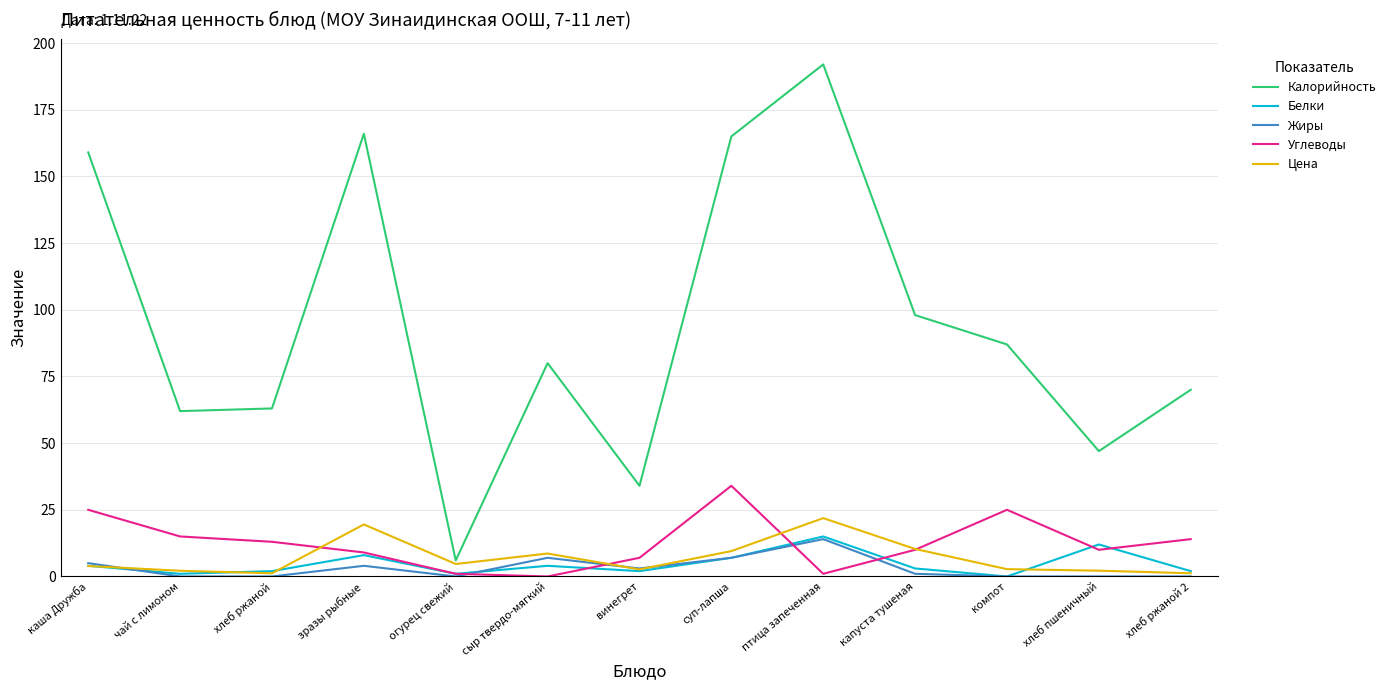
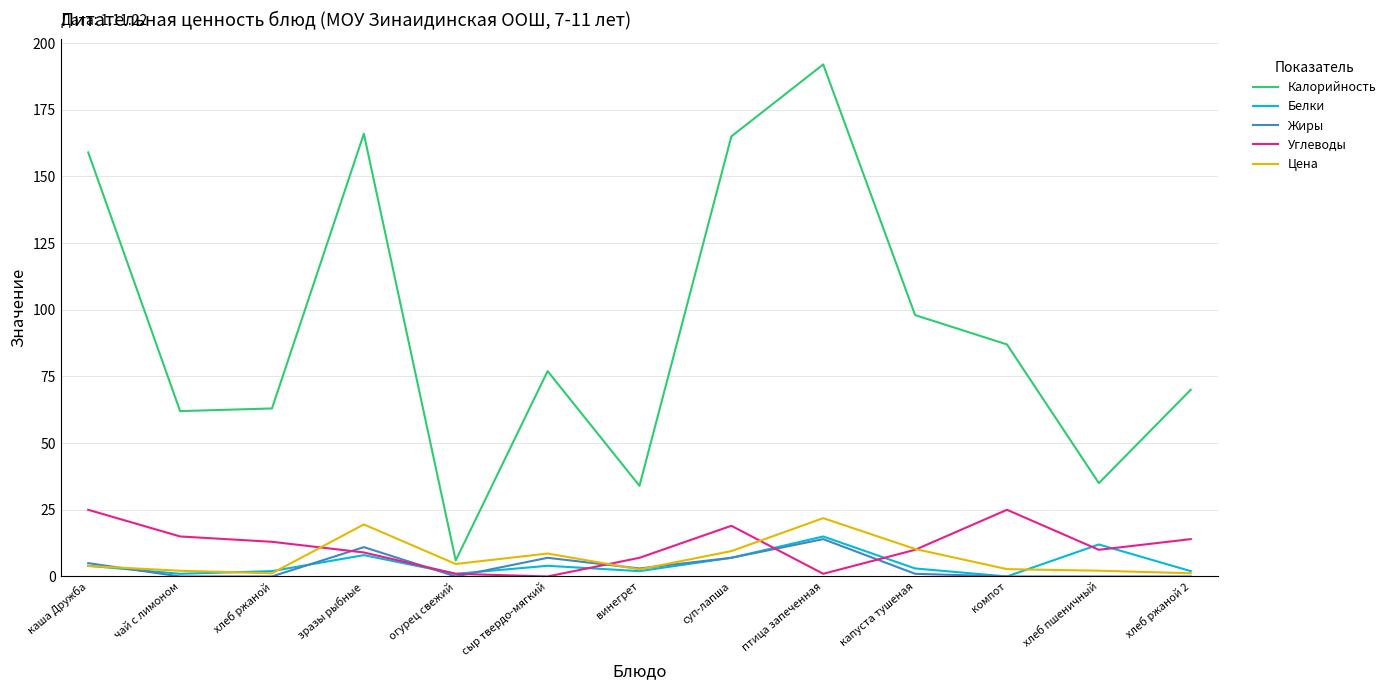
Жиры, зразы рыбные: 4 -> 11
Калорийность, сыр твердо-мягкий: 80 -> 77
Углеводы, суп-лапша: 34 -> 19
Калорийность, хлеб пшеничный: 47 -> 35
